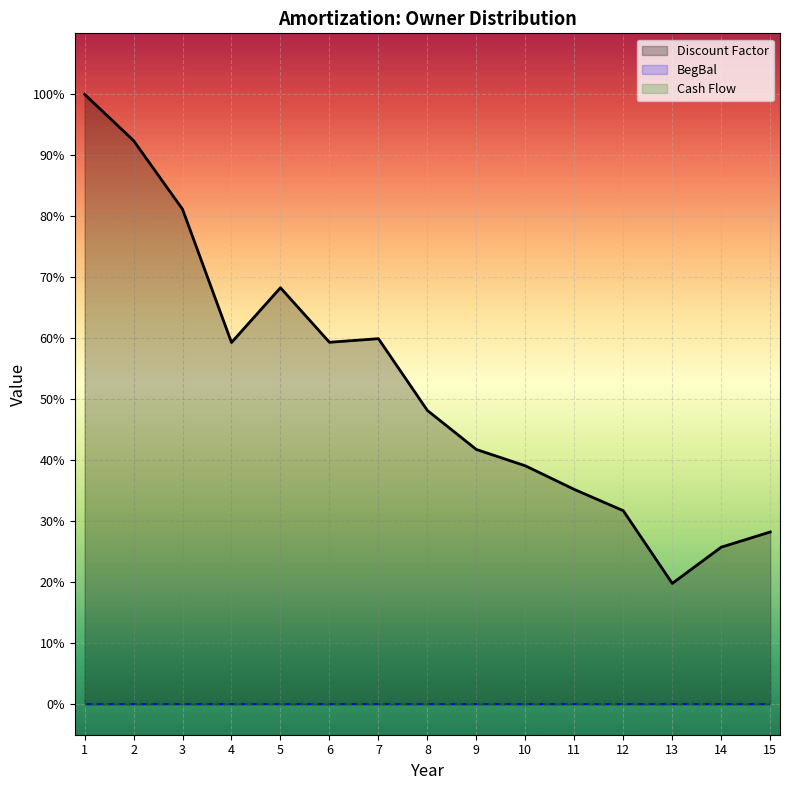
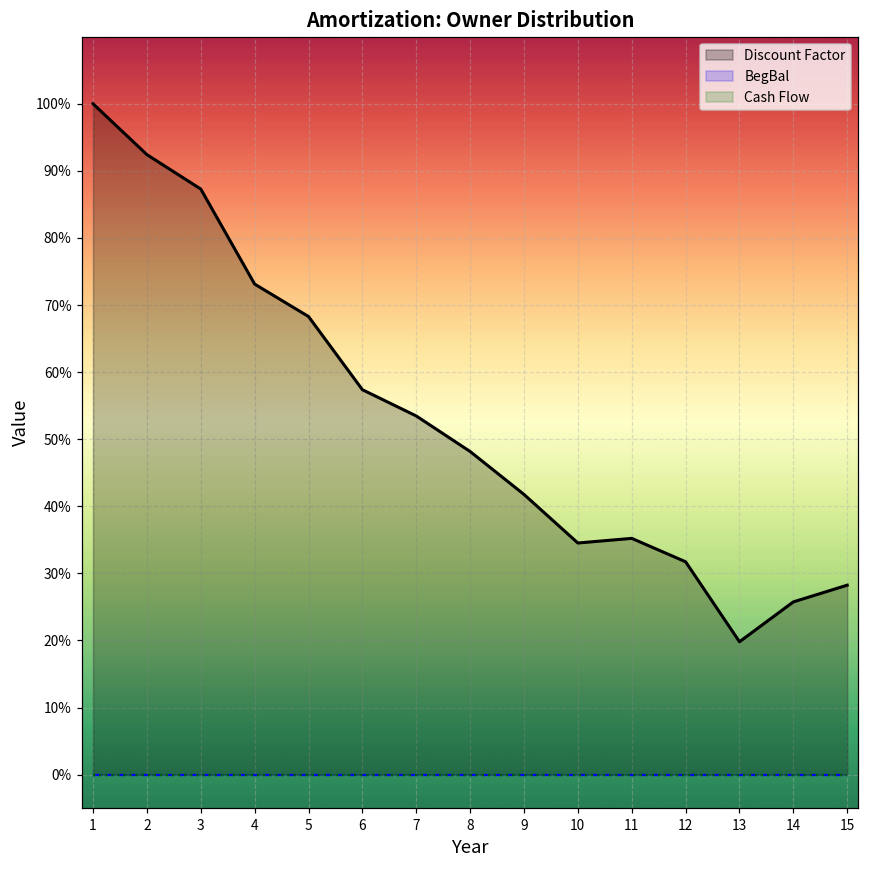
Discount Factor, 3: 81% -> 87%
Discount Factor, 4: 59% -> 73%
Discount Factor, 6: 59% -> 57%
Discount Factor, 7: 60% -> 53%
Discount Factor, 10: 39% -> 35%
